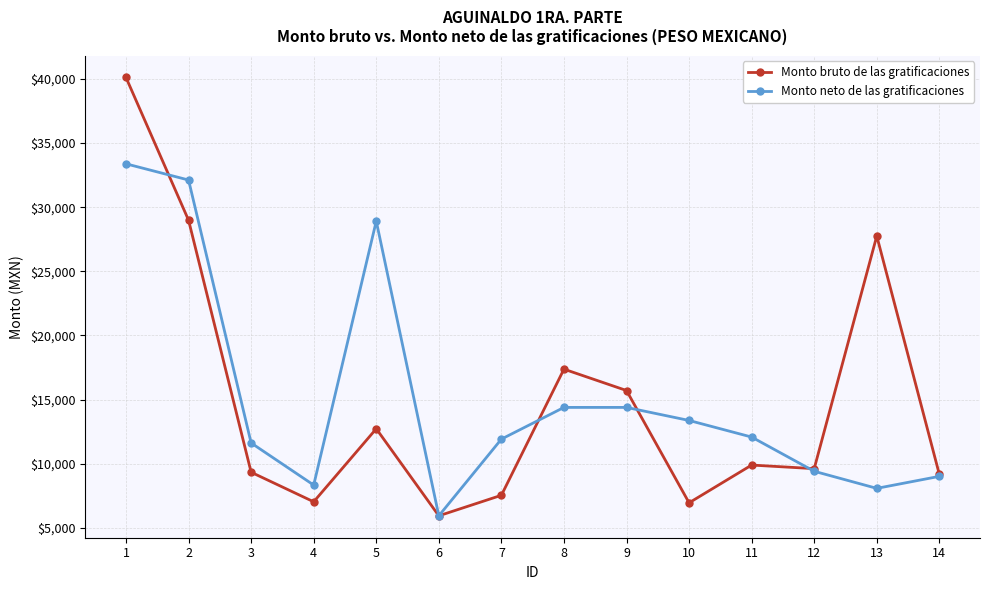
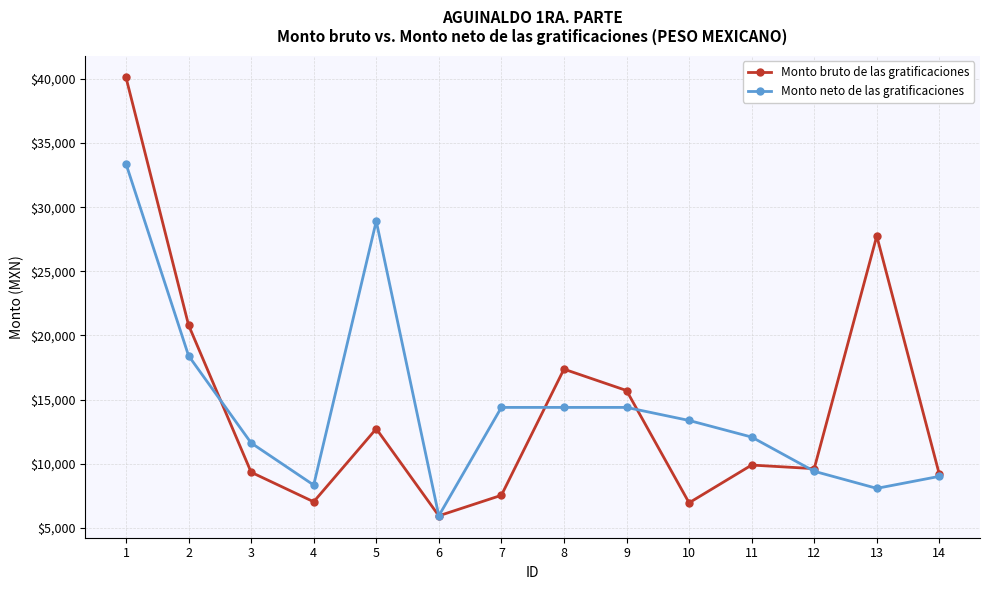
Monto bruto de las gratificaciones, 2: $29,000 -> $20,800
Monto neto de las gratificaciones, 2: $32,100 -> $18,400
Monto neto de las gratificaciones, 7: $11,900 -> $14,400
